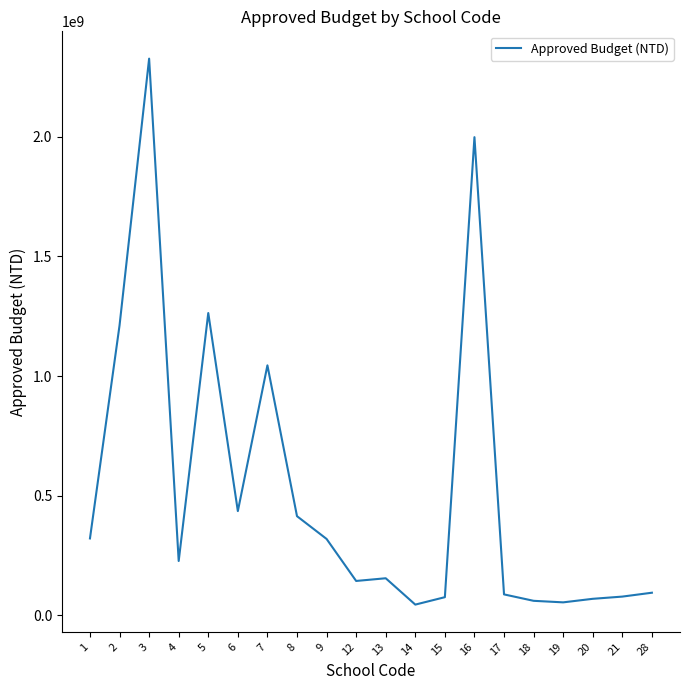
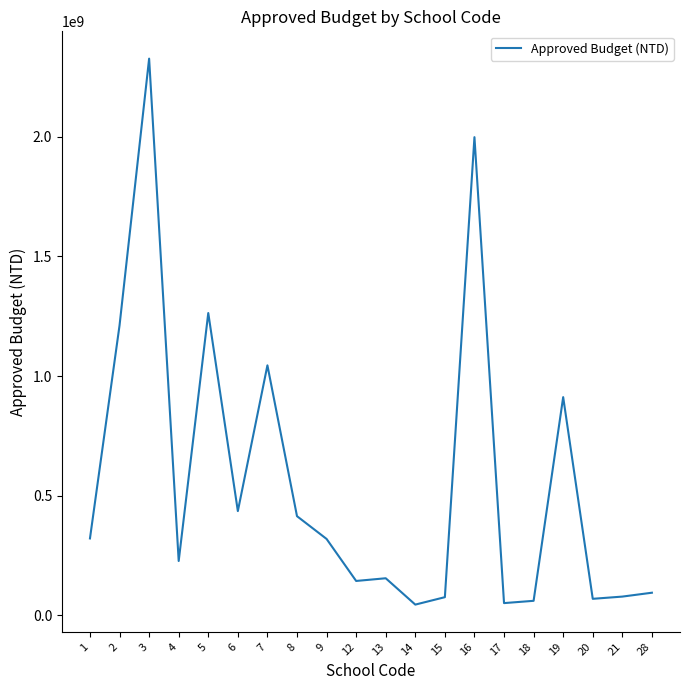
17: 90000000 -> 50000000
19: 50000000 -> 910000000
